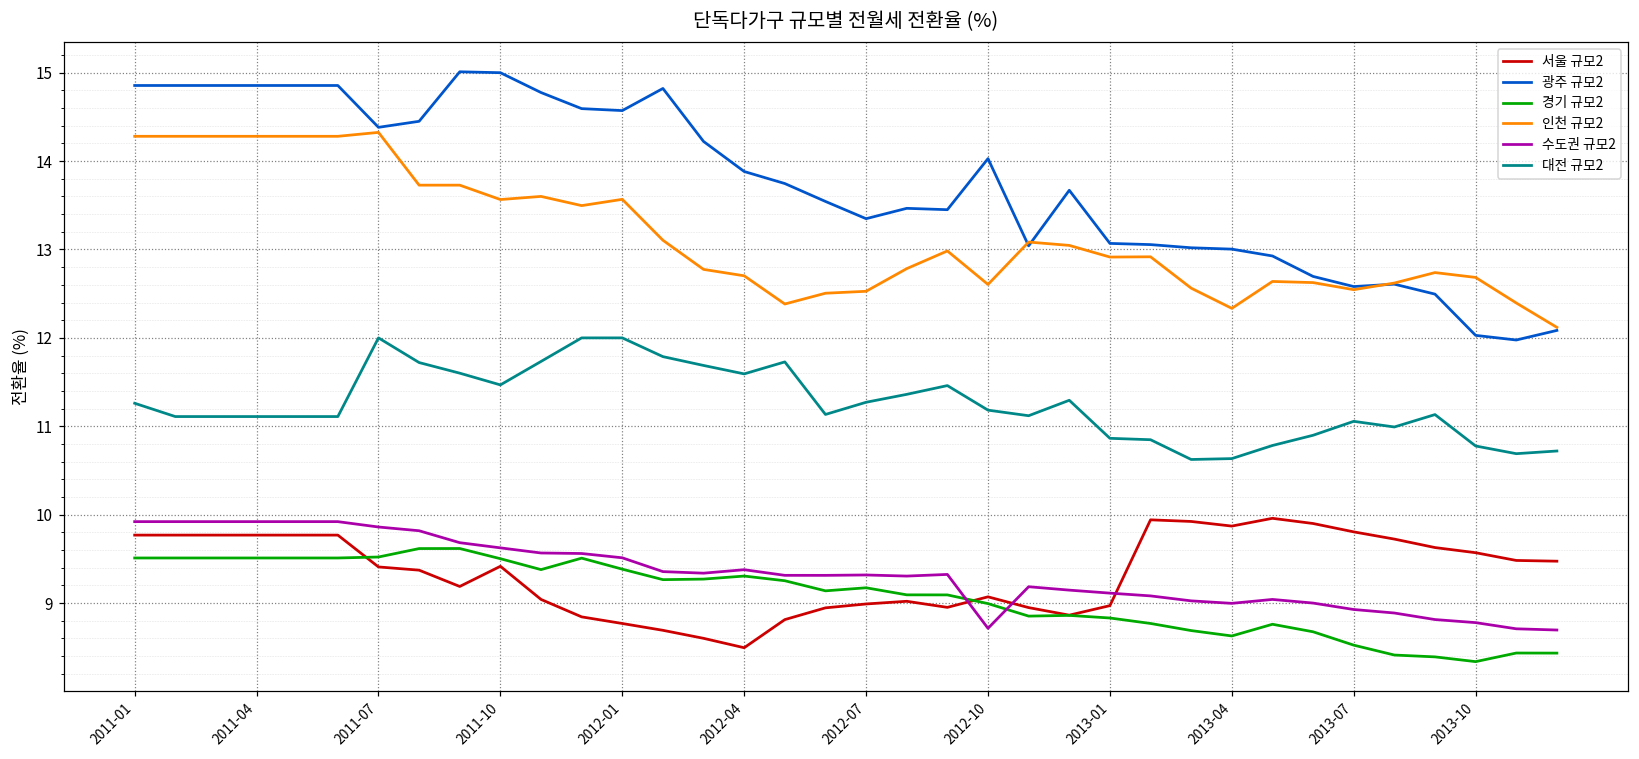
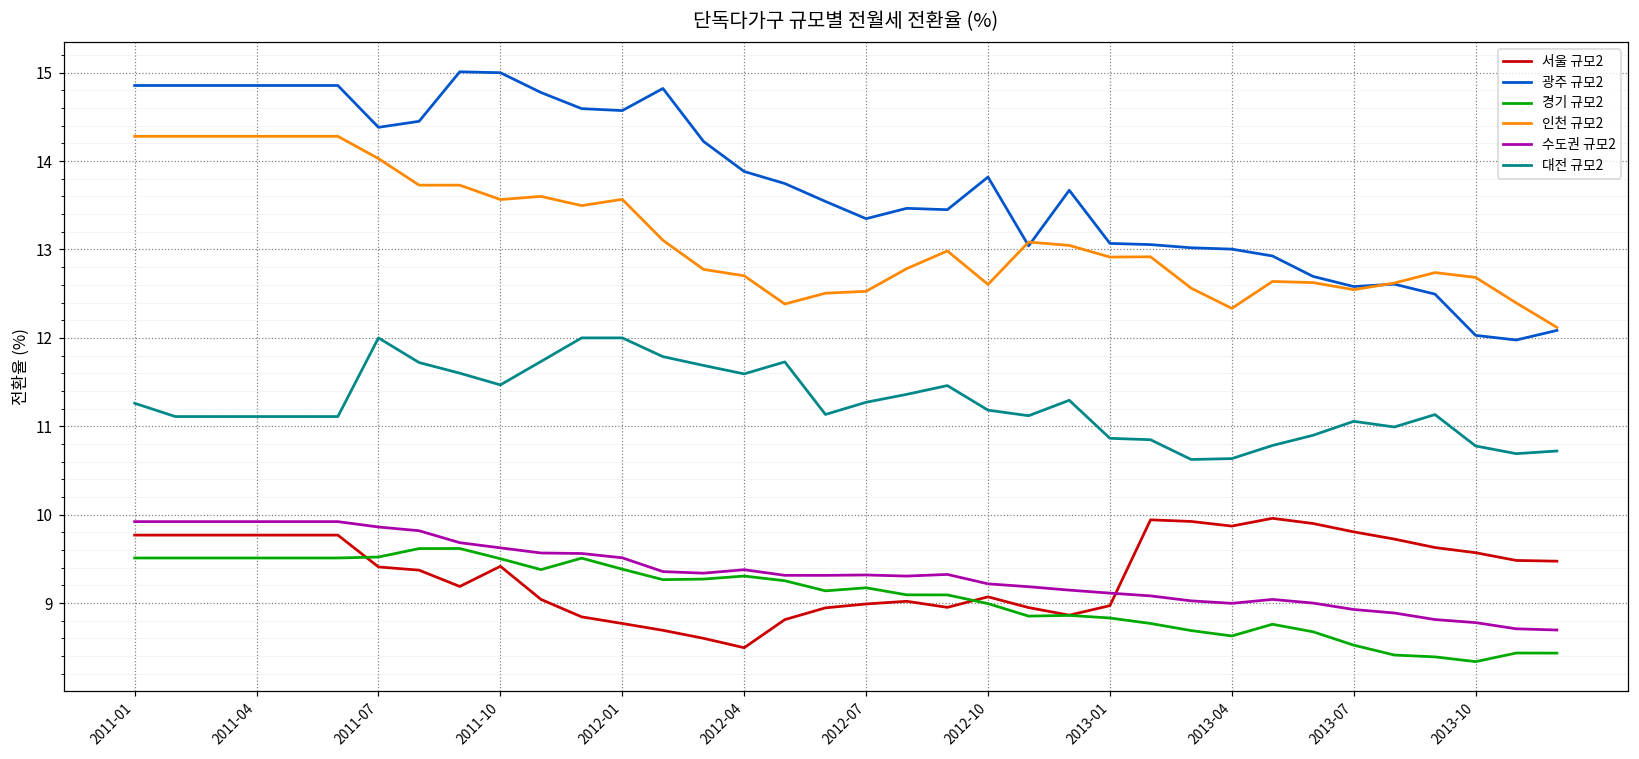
인천 규모2, 2011-07: 14.3 -> 14.0
광주 규모2, 2012-10: 14.0 -> 13.8
수도권 규모2, 2012-10: 8.7 -> 9.2
